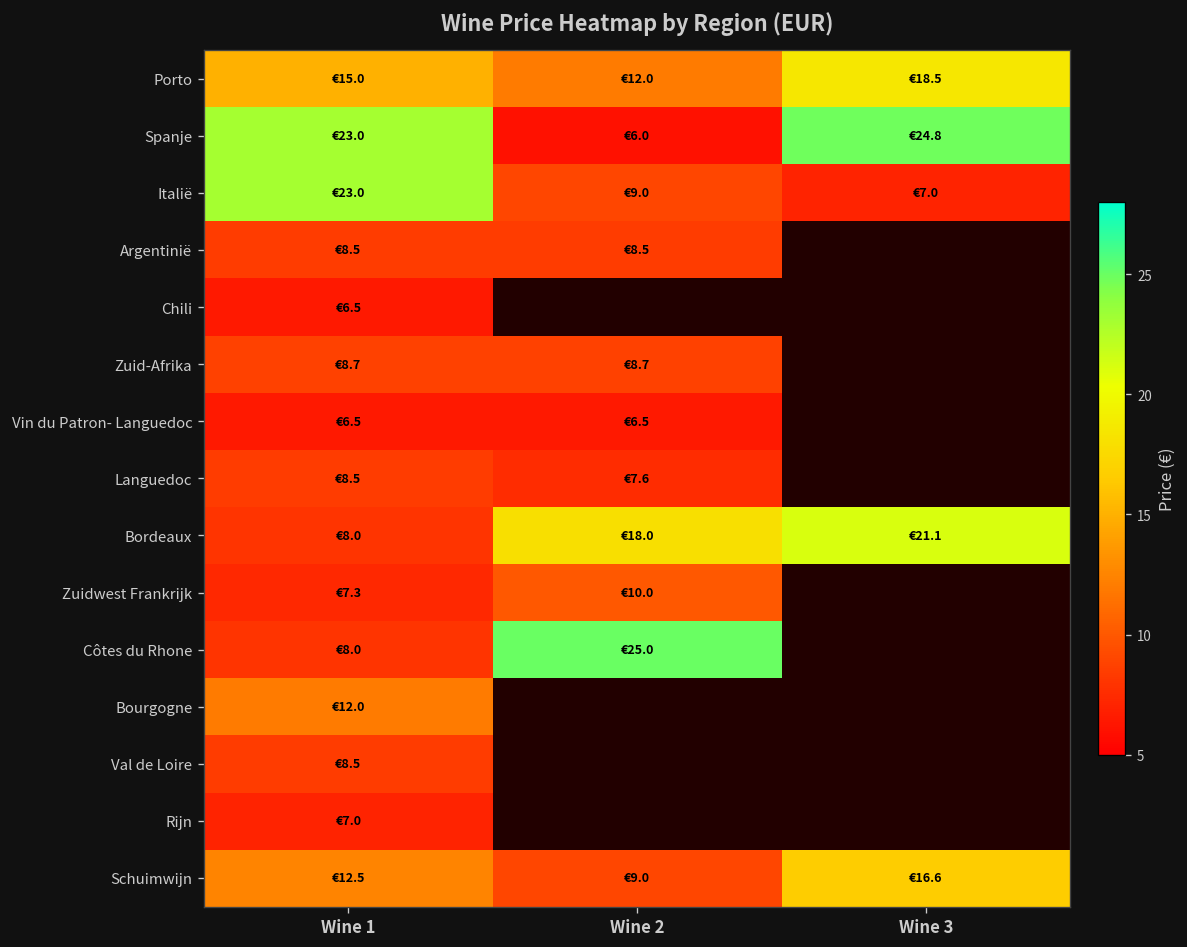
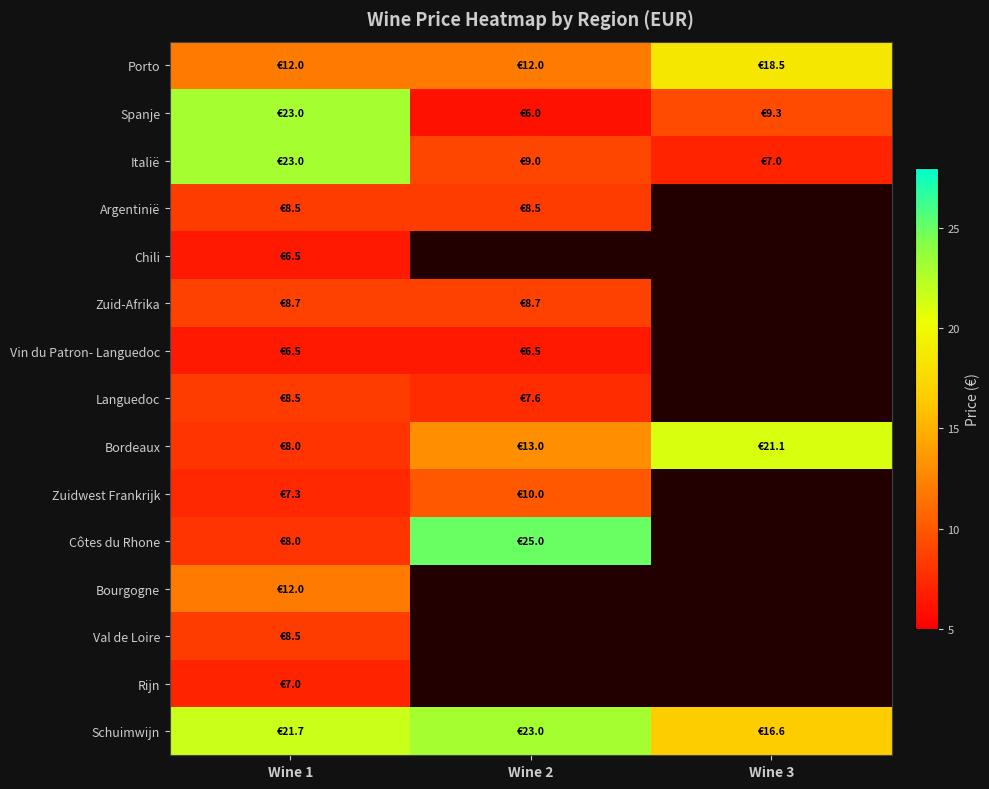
Porto, Wine 1: €15.0 -> €12.0
Spanje, Wine 3: €24.8 -> €9.3
Bordeaux, Wine 2: €18.0 -> €13.0
Schuimwijn, Wine 1: €12.5 -> €21.7
Schuimwijn, Wine 2: €9.0 -> €23.0
